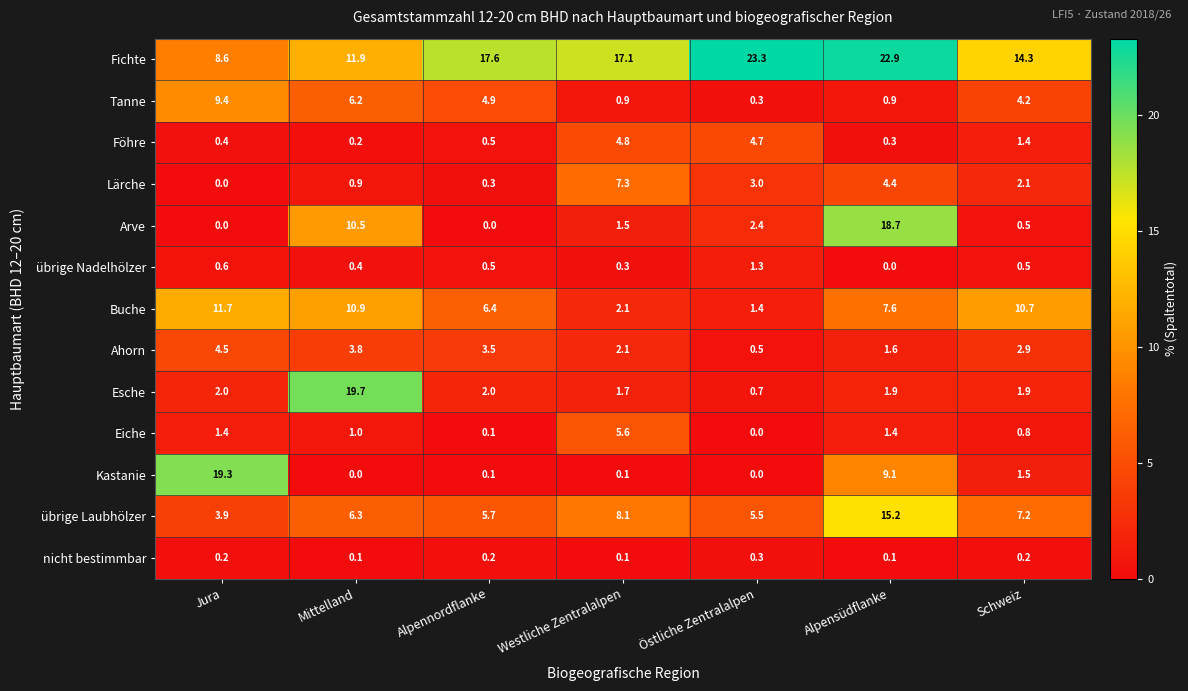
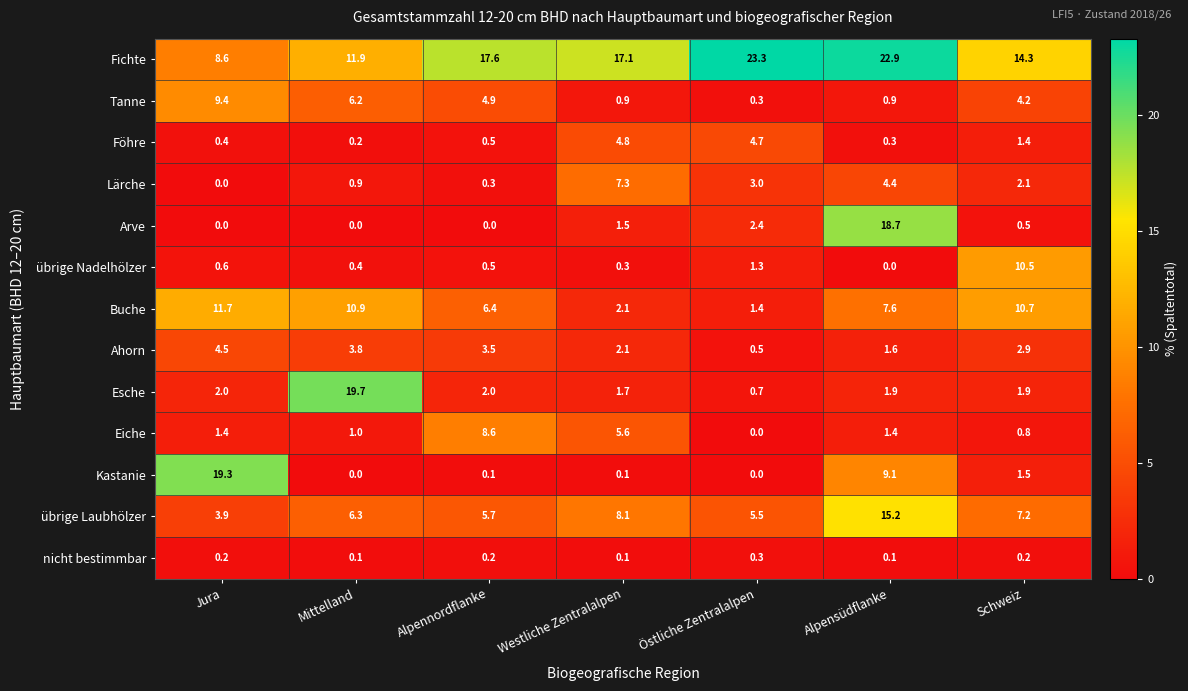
Arve, Mittelland: 10.5 -> 0.0
übrige Nadelhölzer, Schweiz: 0.5 -> 10.5
Eiche, Alpennordflanke: 0.1 -> 8.6
